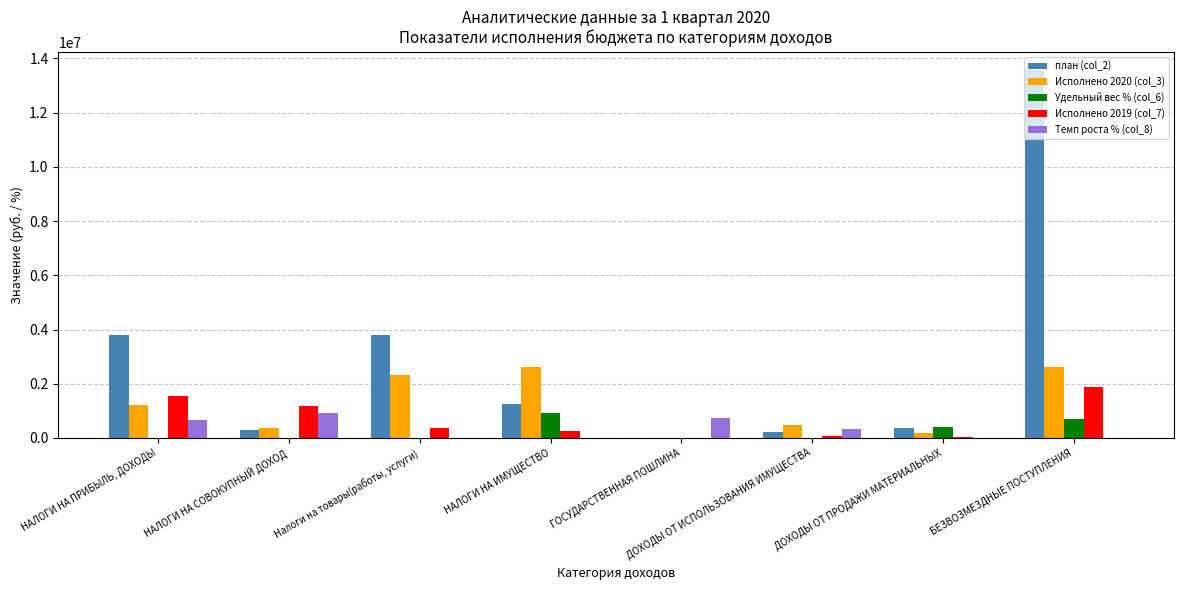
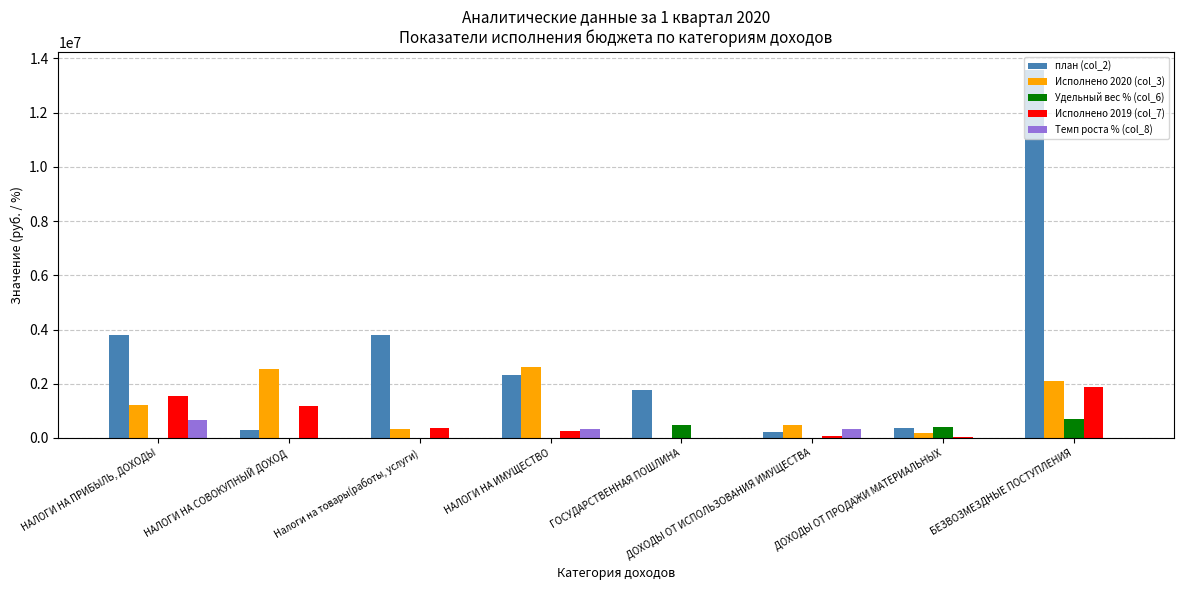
Исполнено 2020 (col_3), НАЛОГИ НА СОВОКУПНЫЙ ДОХОД: 400000 -> 2600000
Темп роста % (col_8), НАЛОГИ НА СОВОКУПНЫЙ ДОХОД: 900000 -> 0
Исполнено 2020 (col_3), Налоги на товары(работы, услуги): 2300000 -> 300000
план (col_2), НАЛОГИ НА ИМУЩЕСТВО: 1300000 -> 2300000
Удельный вес % (col_6), НАЛОГИ НА ИМУЩЕСТВО: 900000 -> 0
Темп роста % (col_8), НАЛОГИ НА ИМУЩЕСТВО: 0 -> 300000
план (col_2), ГОСУДАРСТВЕННАЯ ПОШЛИНА: 0 -> 1800000
Удельный вес % (col_6), ГОСУДАРСТВЕННАЯ ПОШЛИНА: 0 -> 500000
Темп роста % (col_8), ГОСУДАРСТВЕННАЯ ПОШЛИНА: 700000 -> 0
Исполнено 2020 (col_3), БЕЗВОЗМЕЗДНЫЕ ПОСТУПЛЕНИЯ: 2600000 -> 2100000
